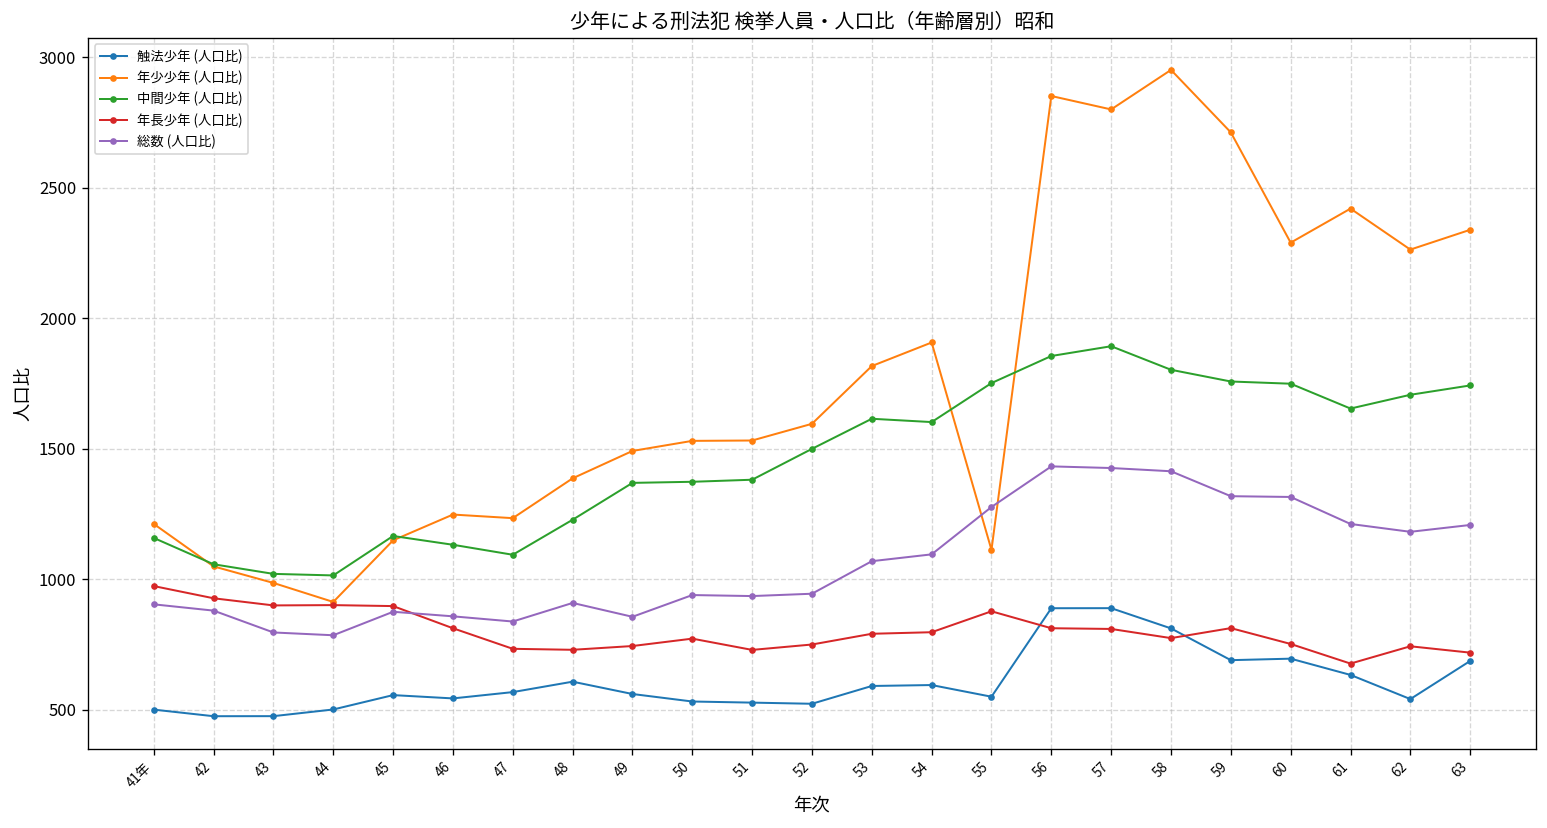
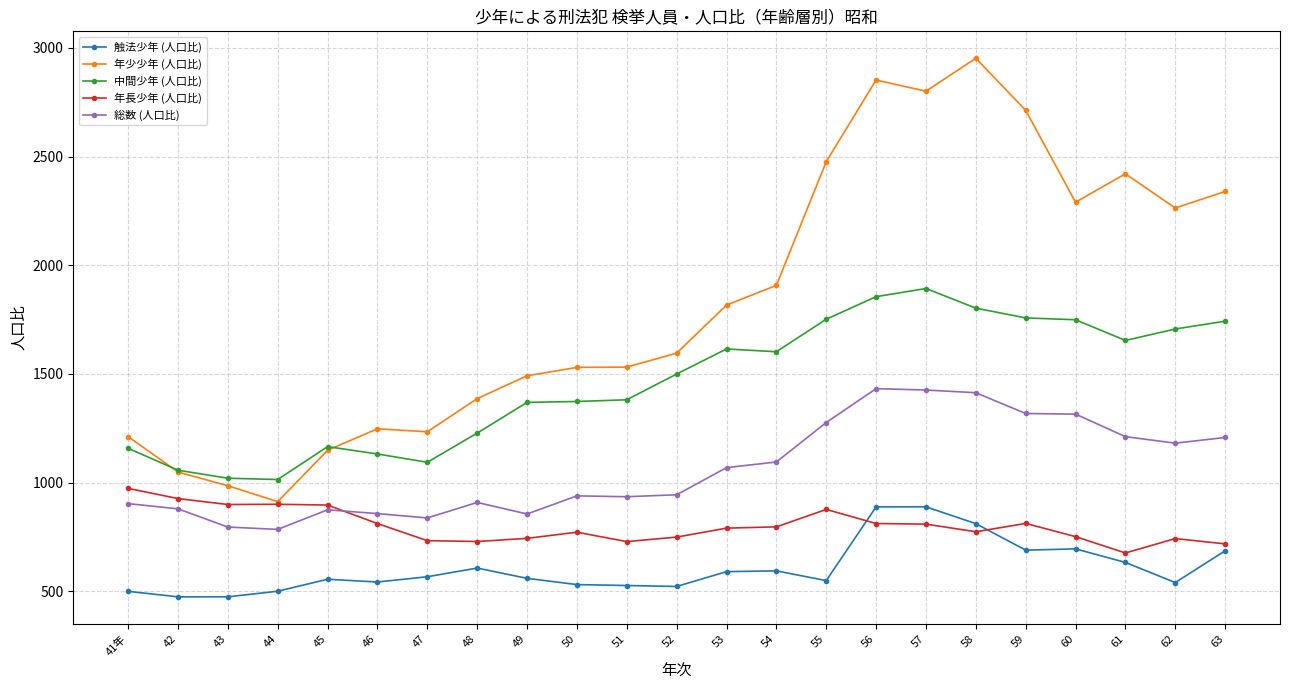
年少少年 (人口比), 55: 1110 -> 2480
